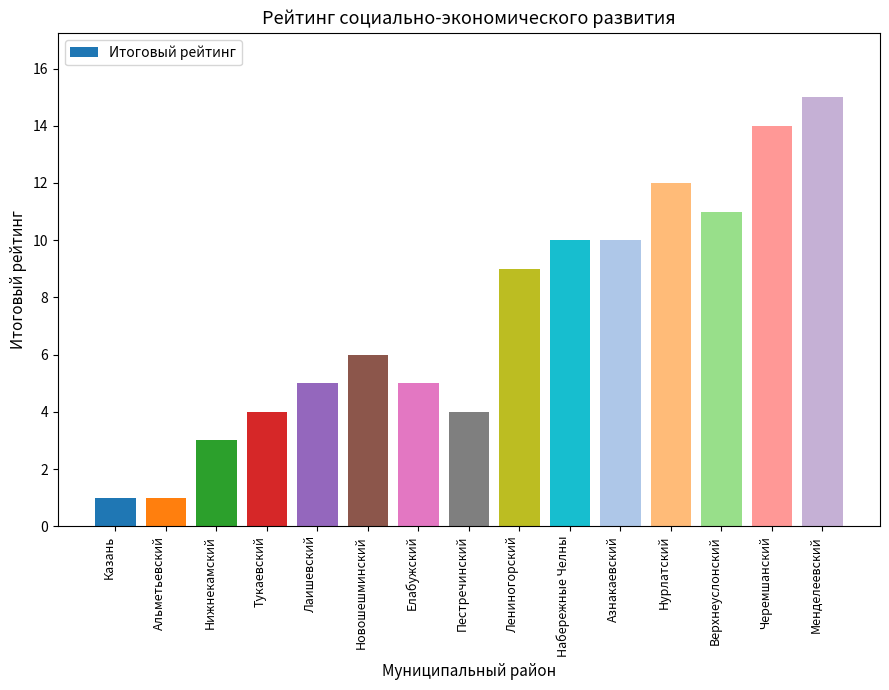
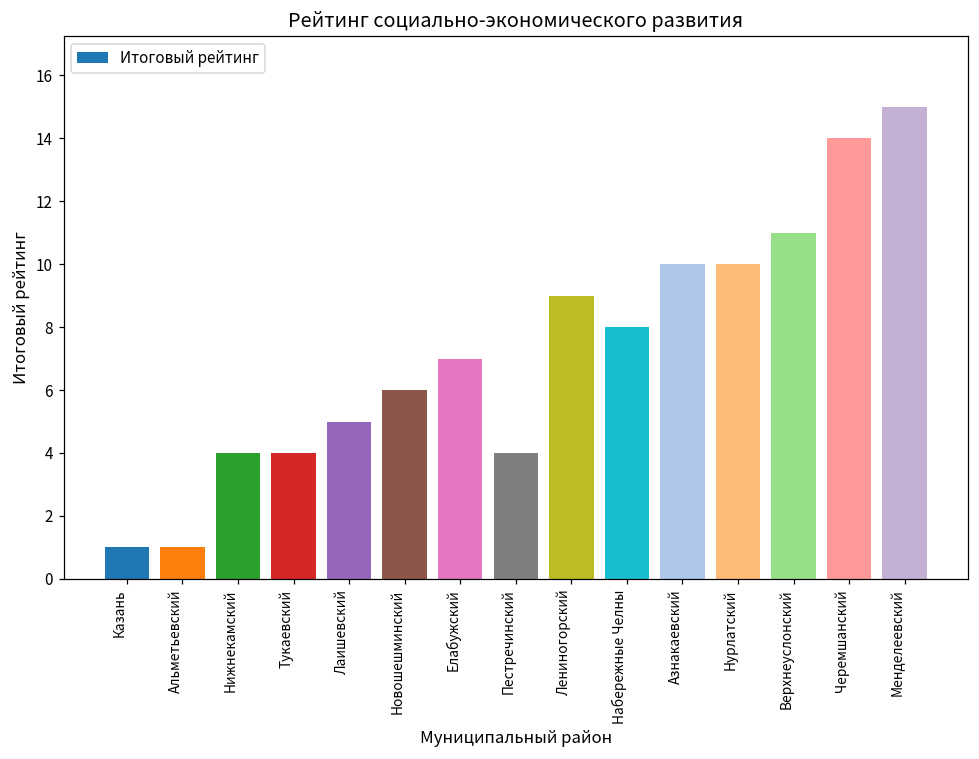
Нижнекамский: 3 -> 4
Елабужский: 5 -> 7
Набережные Челны: 10 -> 8
Нурлатский: 12 -> 10
